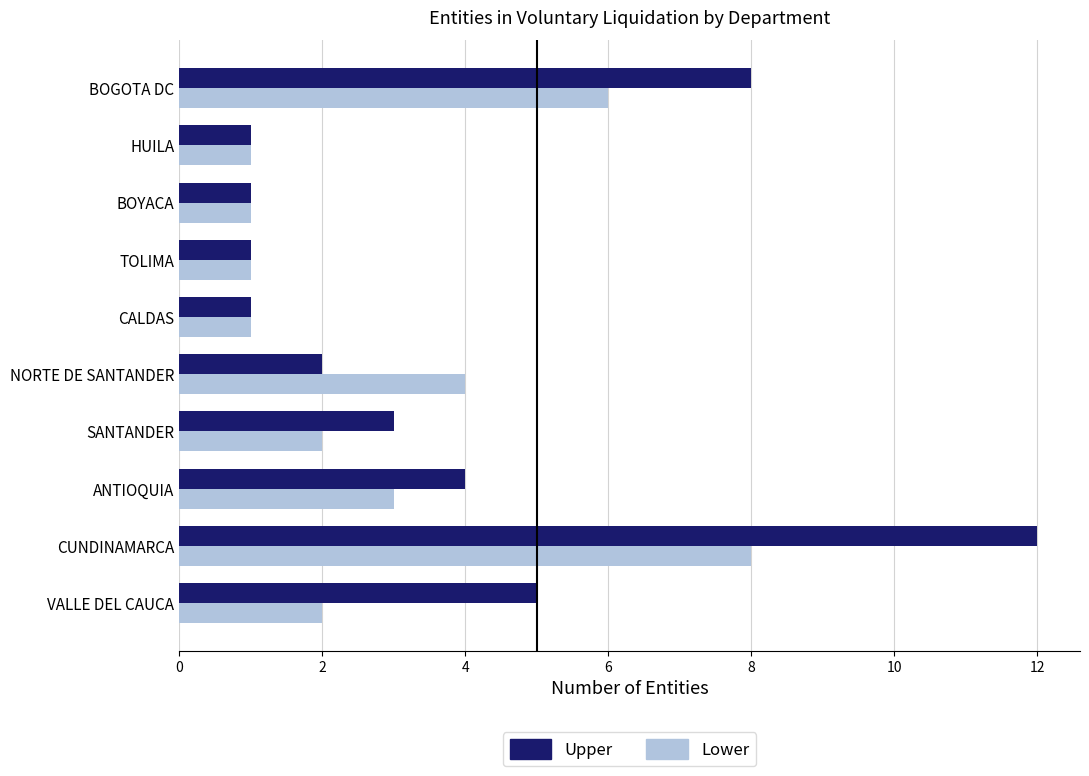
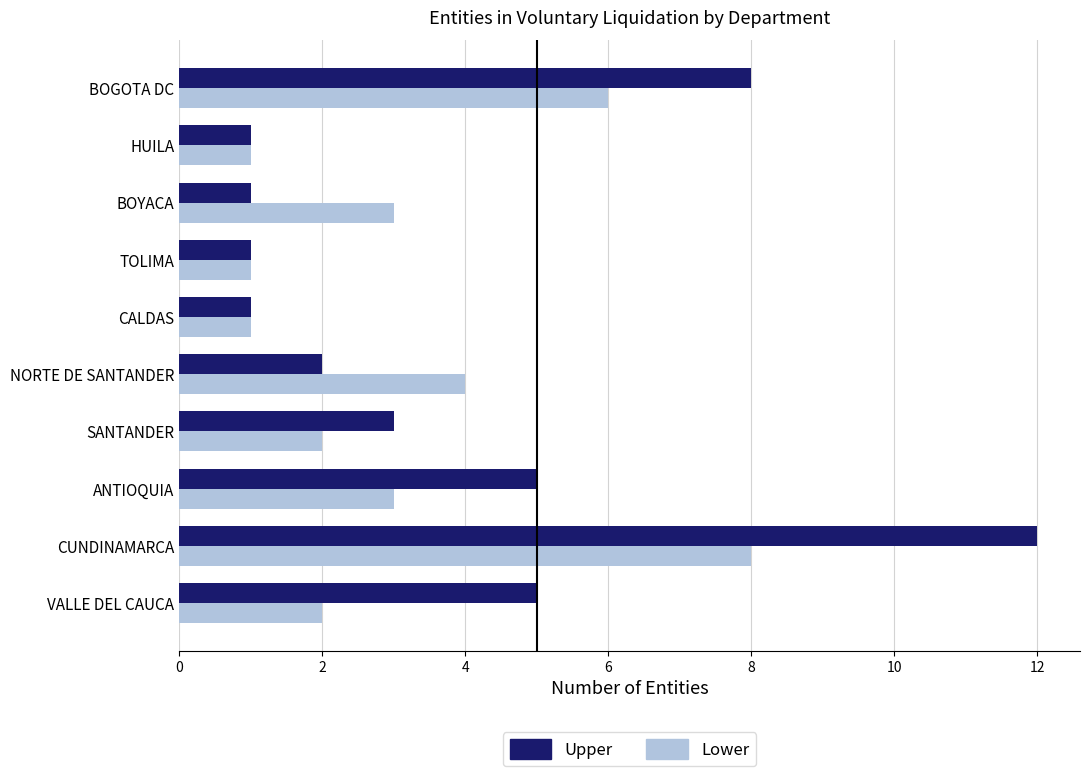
Lower, BOYACA: 1 -> 3
Upper, ANTIOQUIA: 4 -> 5
